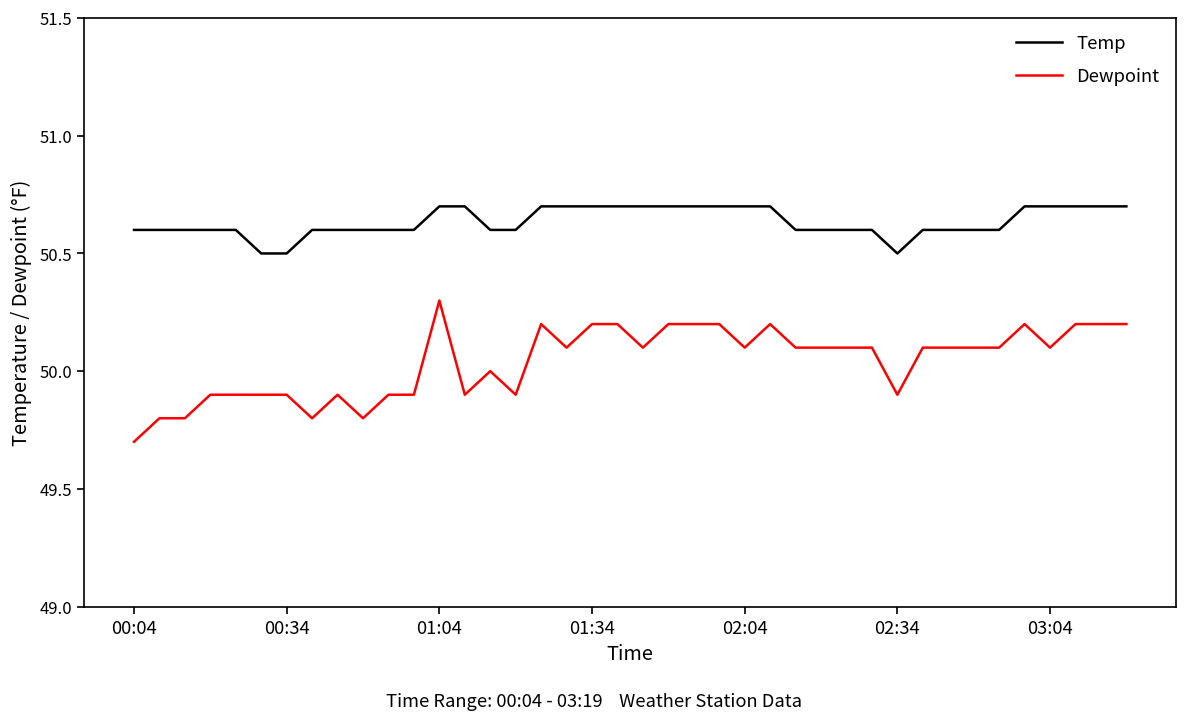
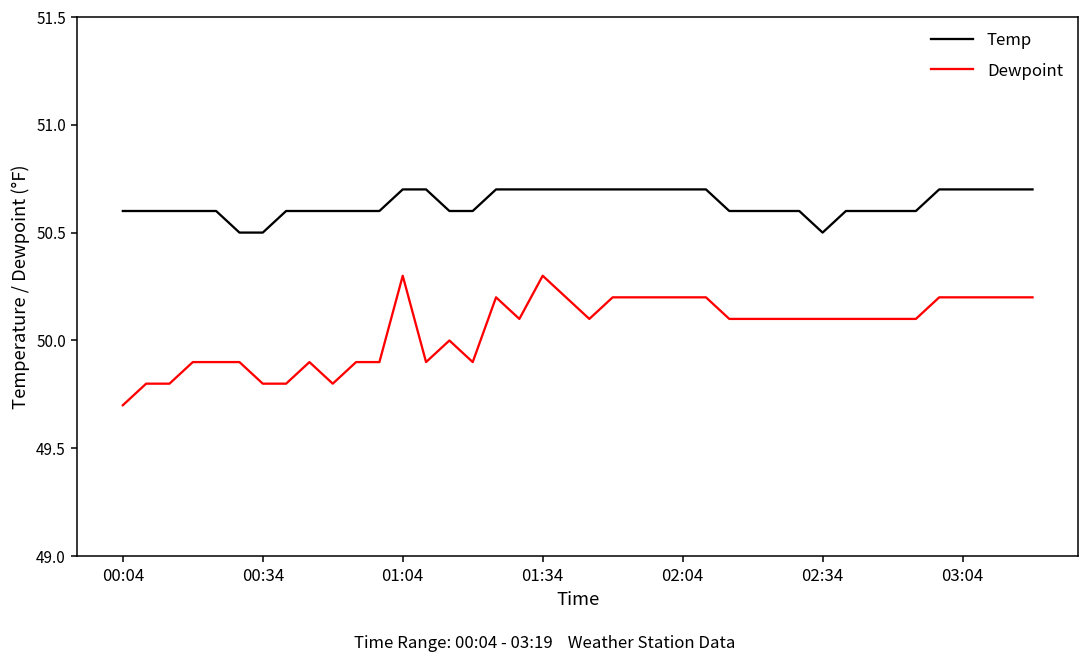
Dewpoint, 00:34: 49.9 -> 49.8
Dewpoint, 01:34: 50.2 -> 50.3
Dewpoint, 02:04: 50.1 -> 50.2
Dewpoint, 02:34: 49.9 -> 50.1
Dewpoint, 03:04: 50.1 -> 50.2
